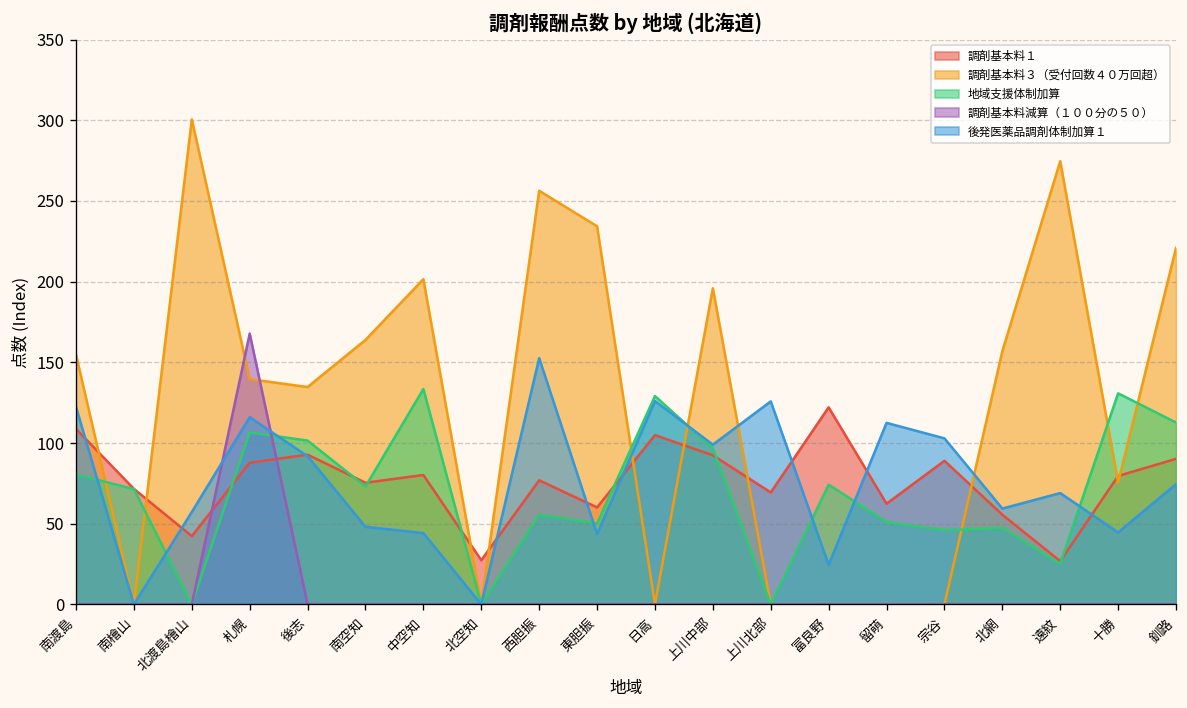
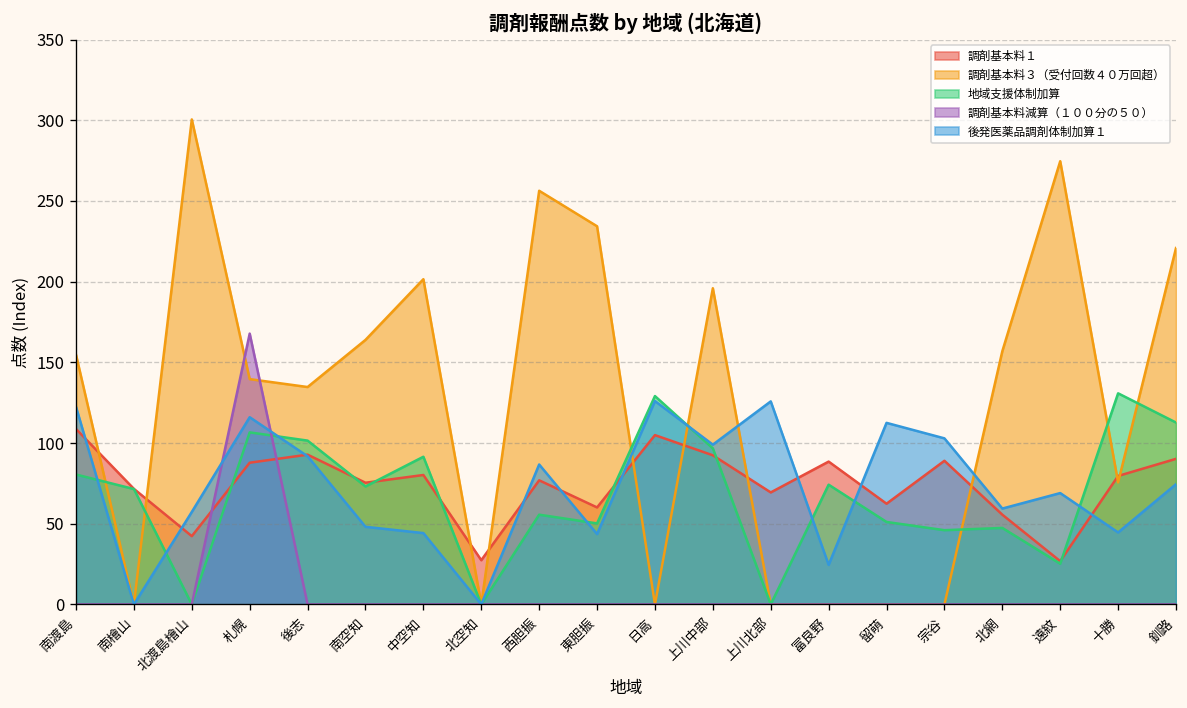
地域支援体制加算, 中空知: 134 -> 92
後発医薬品調剤体制加算１, 西胆振: 153 -> 87
調剤基本料１, 富良野: 122 -> 89
